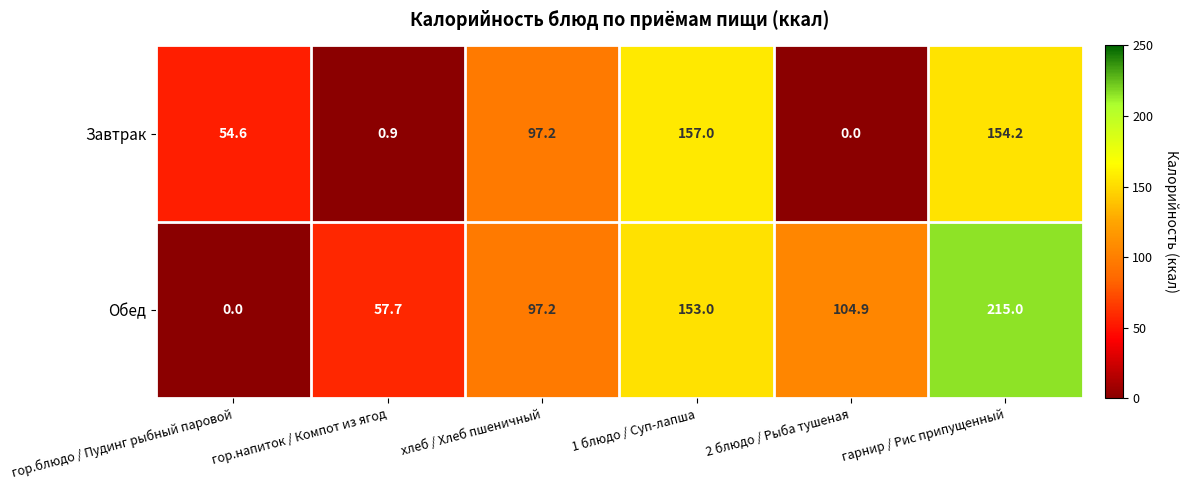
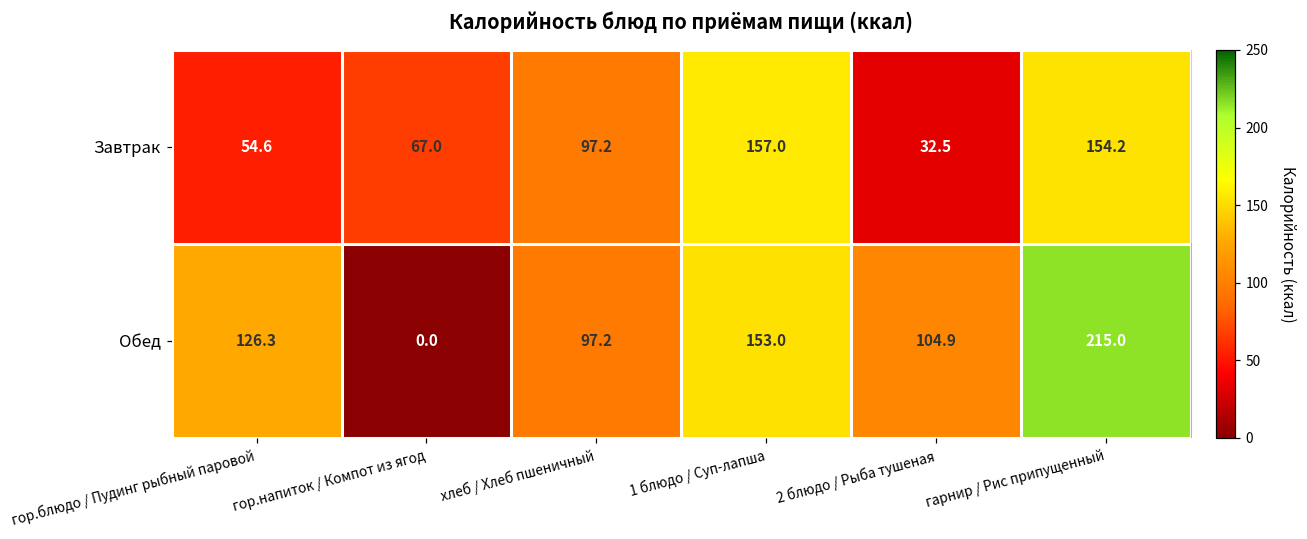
Завтрак, гор.напиток / Компот из ягод: 0.9 -> 67.0
Завтрак, 2 блюдо / Рыба тушеная: 0.0 -> 32.5
Обед, гор.блюдо / Пудинг рыбный паровой: 0.0 -> 126.3
Обед, гор.напиток / Компот из ягод: 57.7 -> 0.0
